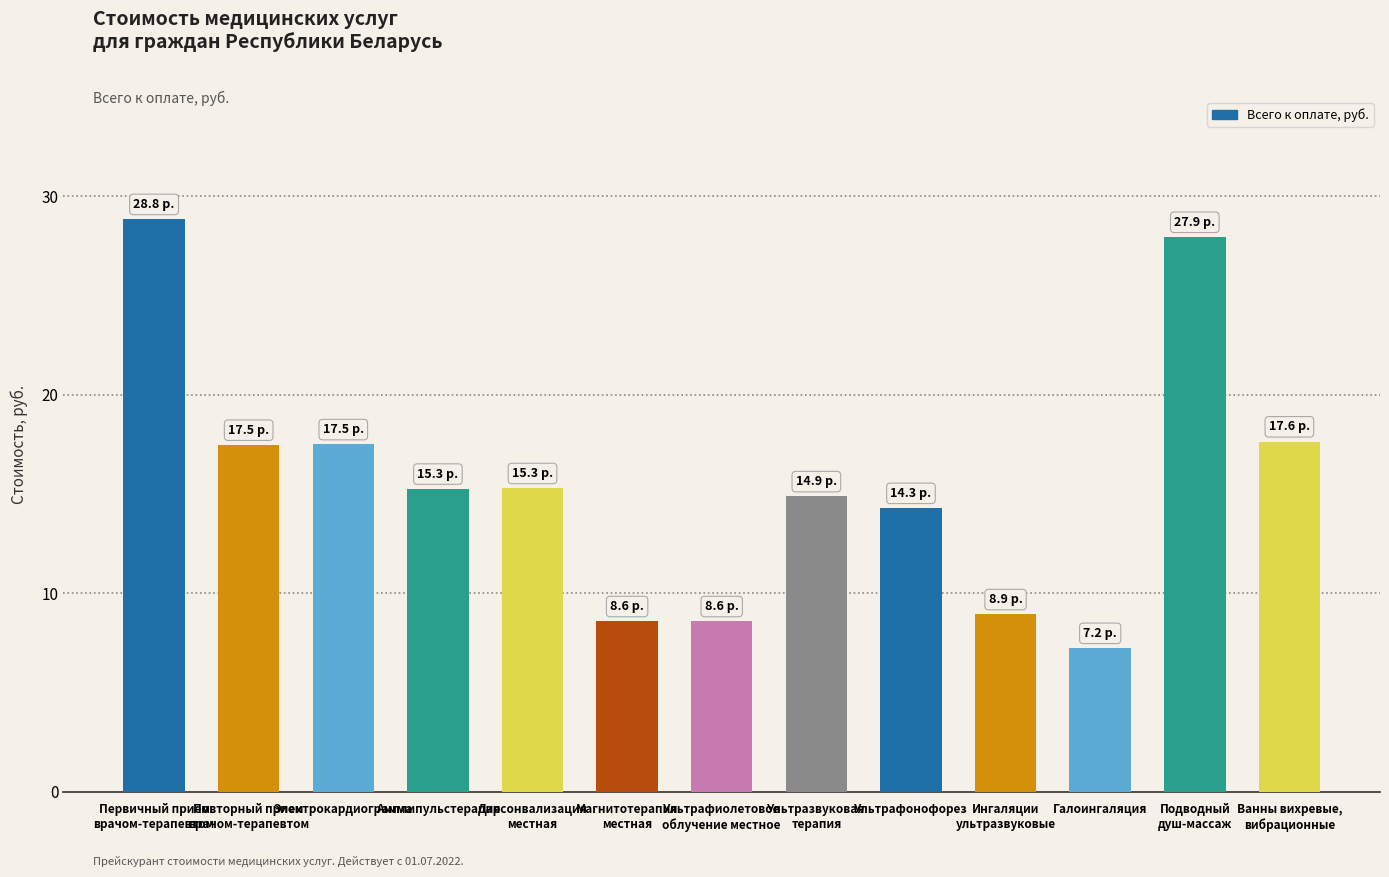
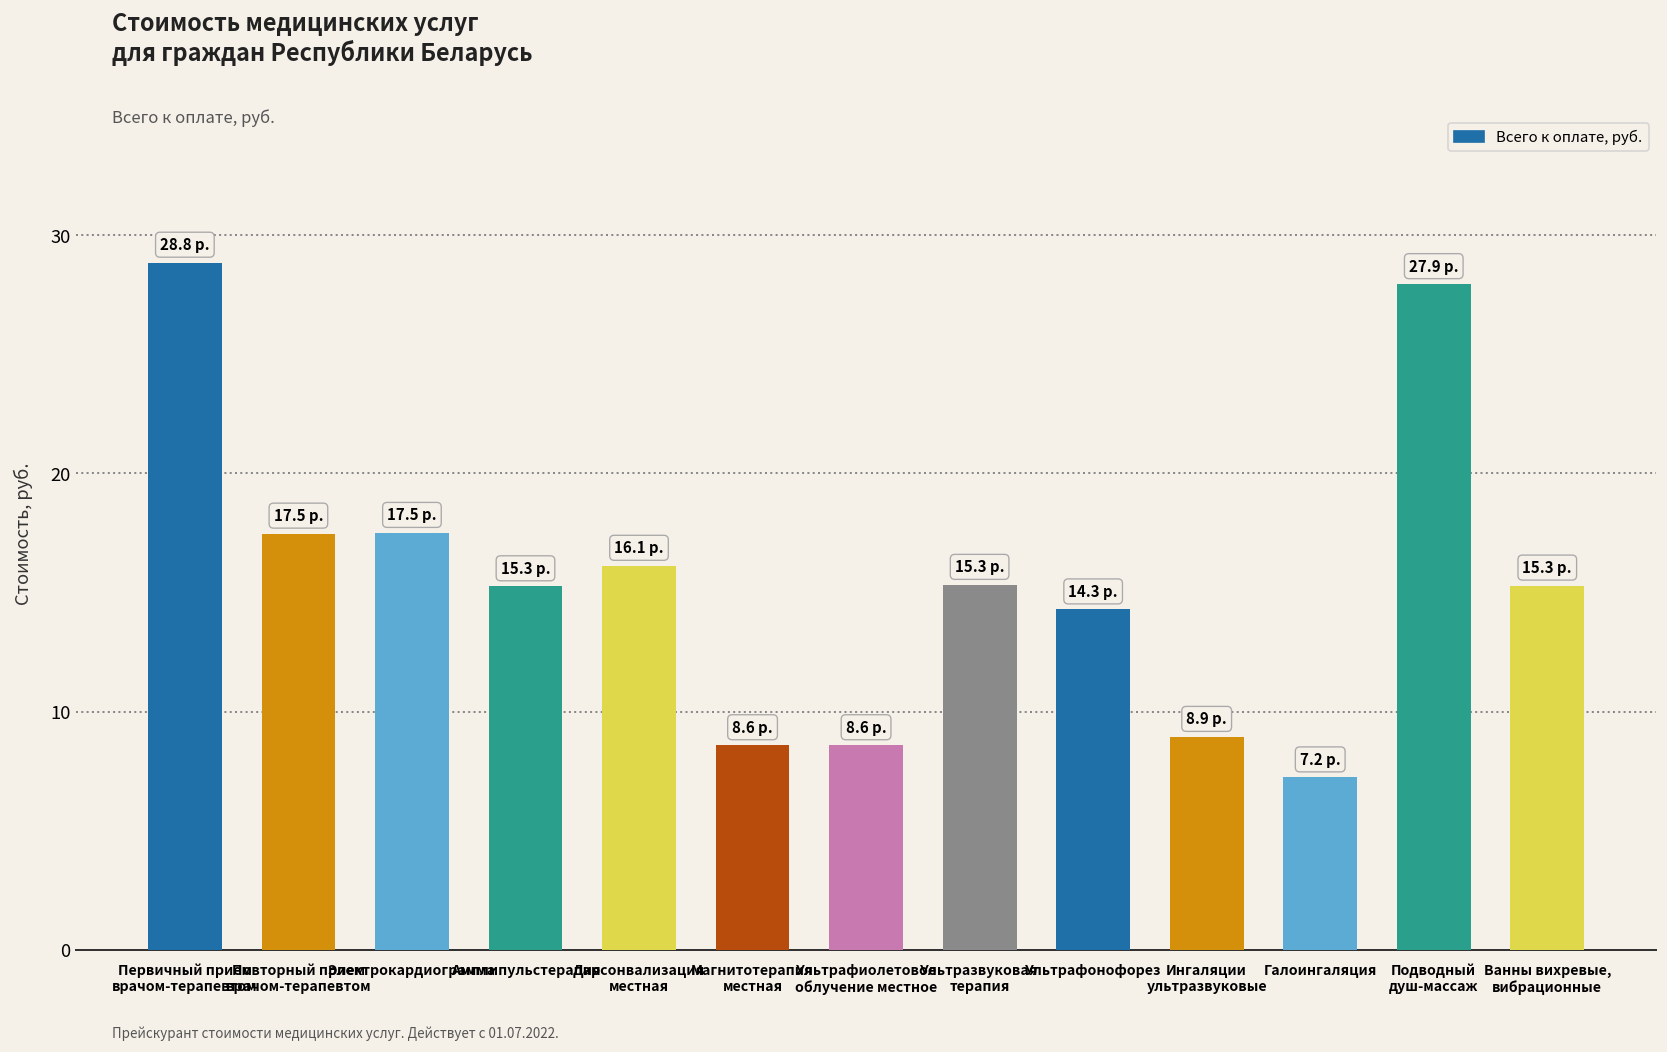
Дарсонвализация местная: 15.3 -> 16.1
Ультразвуковая терапия: 14.9 -> 15.3
Ванны вихревые, вибрационные: 17.6 -> 15.3
